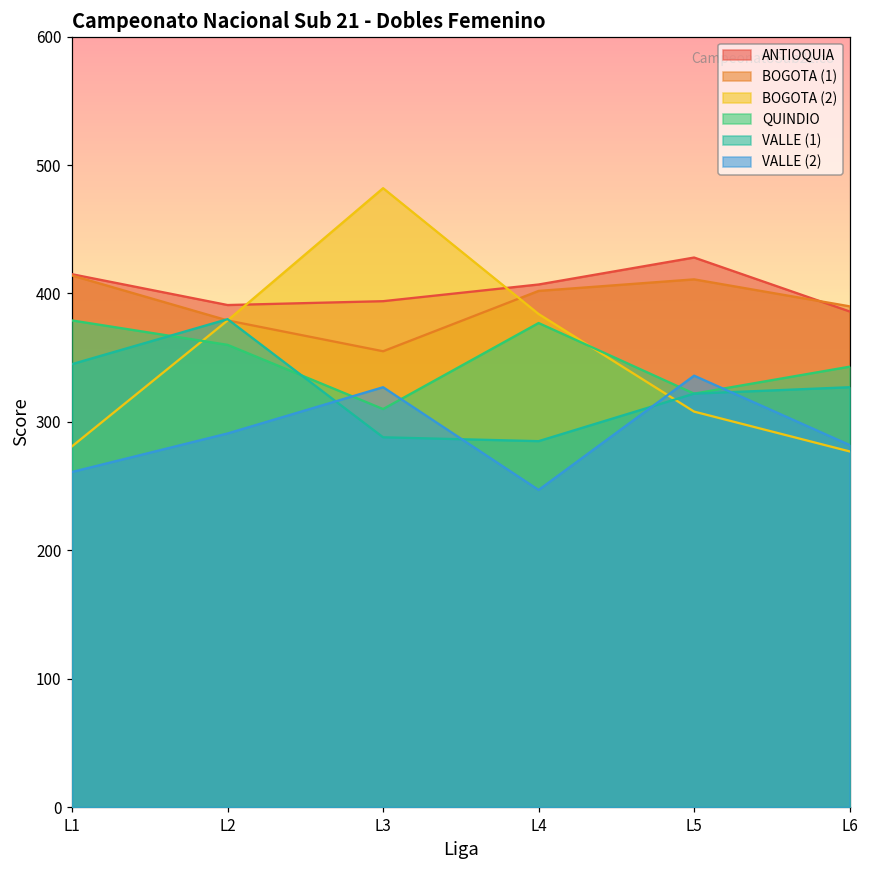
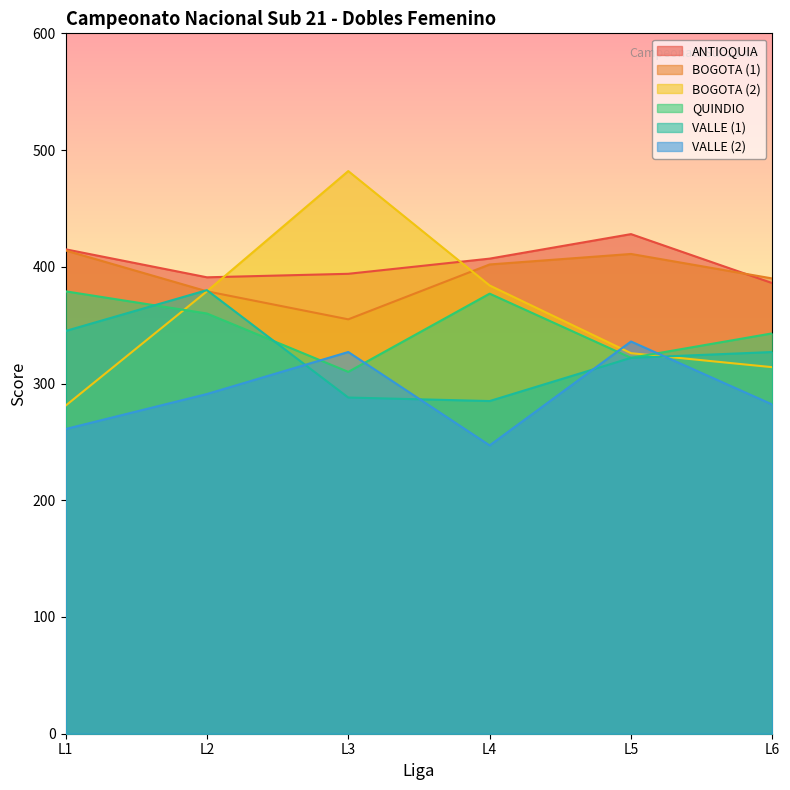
BOGOTA (2), L5: 308 -> 326
BOGOTA (2), L6: 277 -> 314
